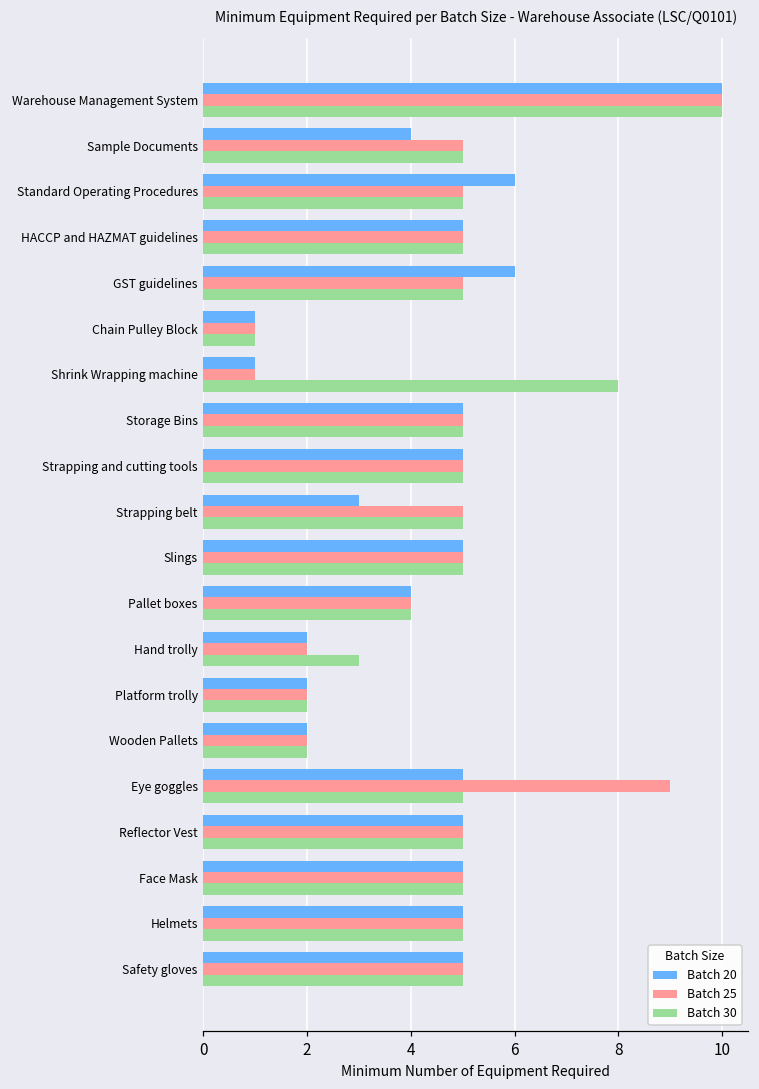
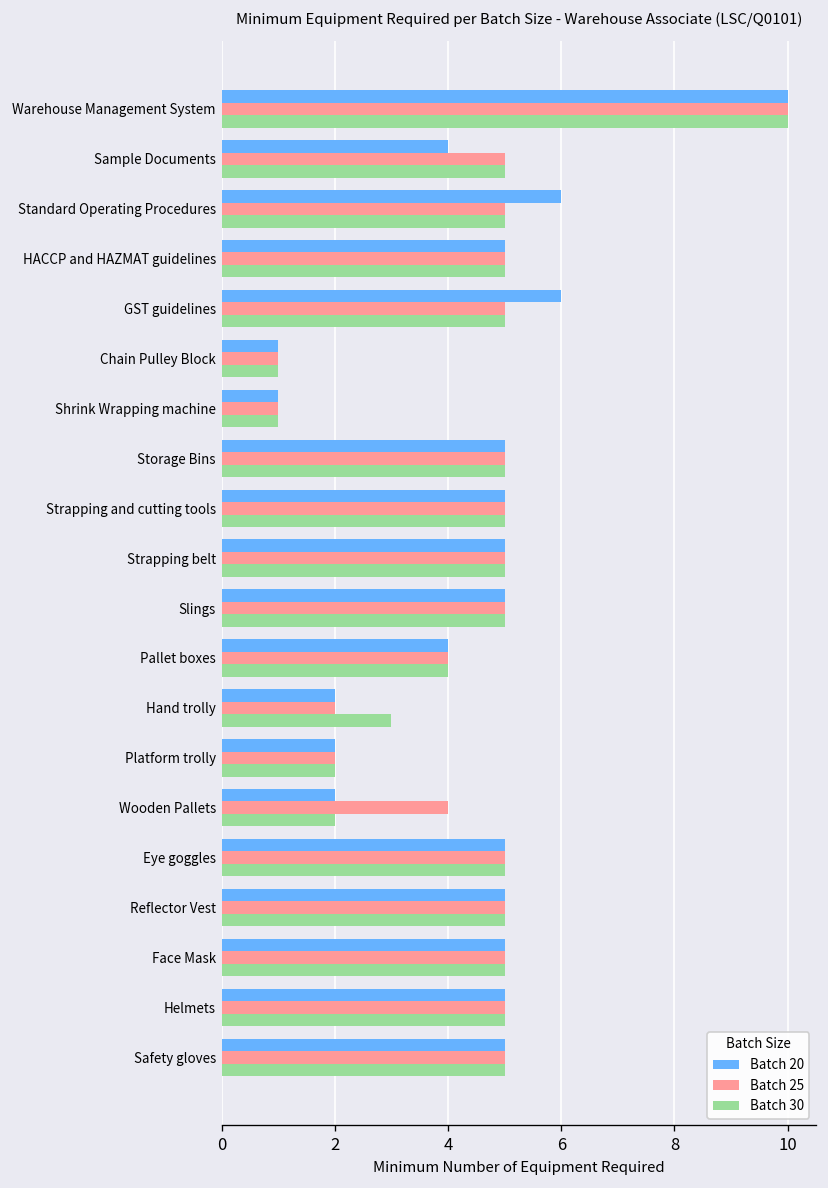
Batch 30, Shrink Wrapping machine: 8 -> 1
Batch 20, Strapping belt: 3 -> 5
Batch 25, Wooden Pallets: 2 -> 4
Batch 25, Eye goggles: 9 -> 5
